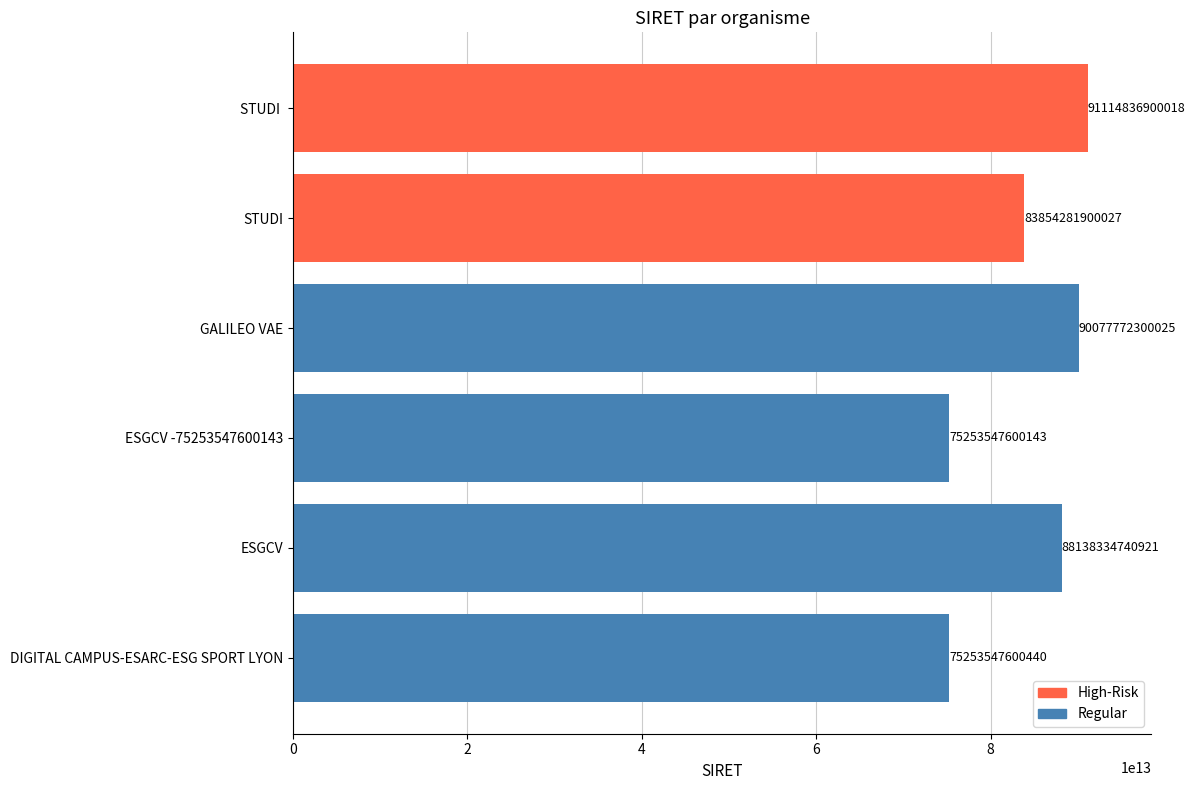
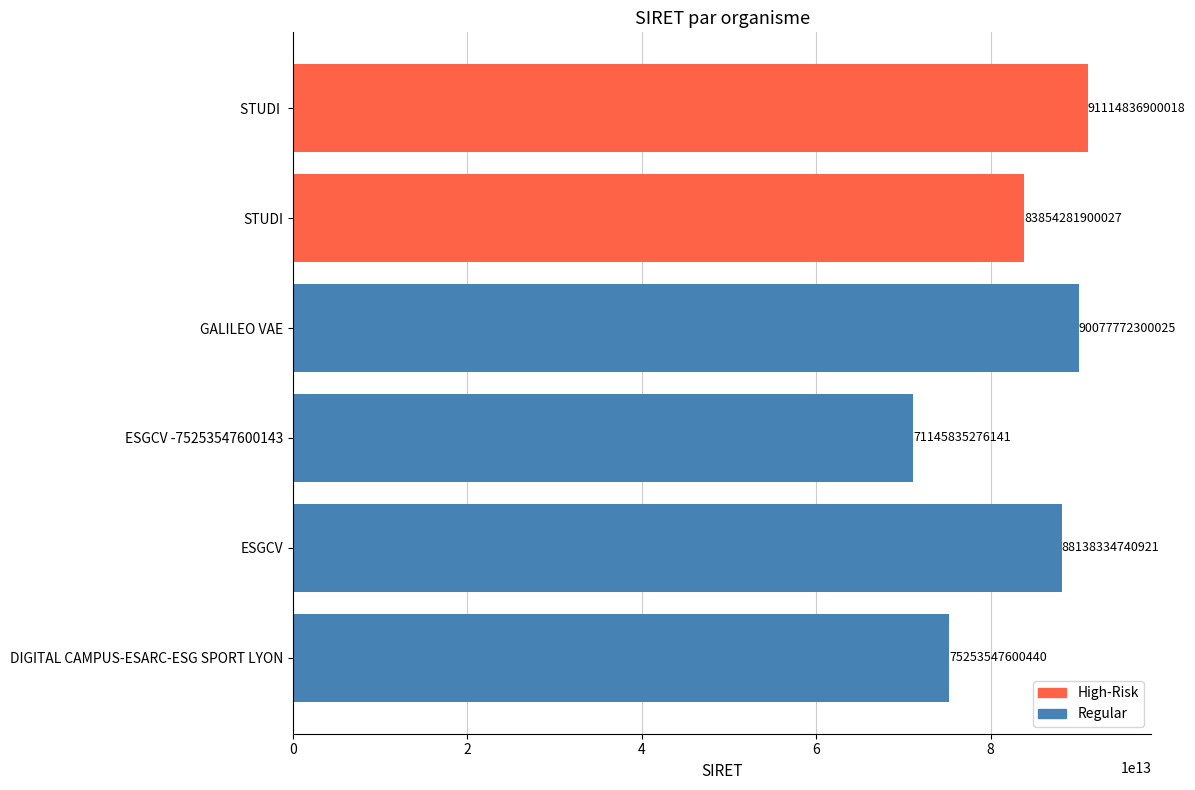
ESGCV -75253547600143: 75253547600143 -> 71145835276141
